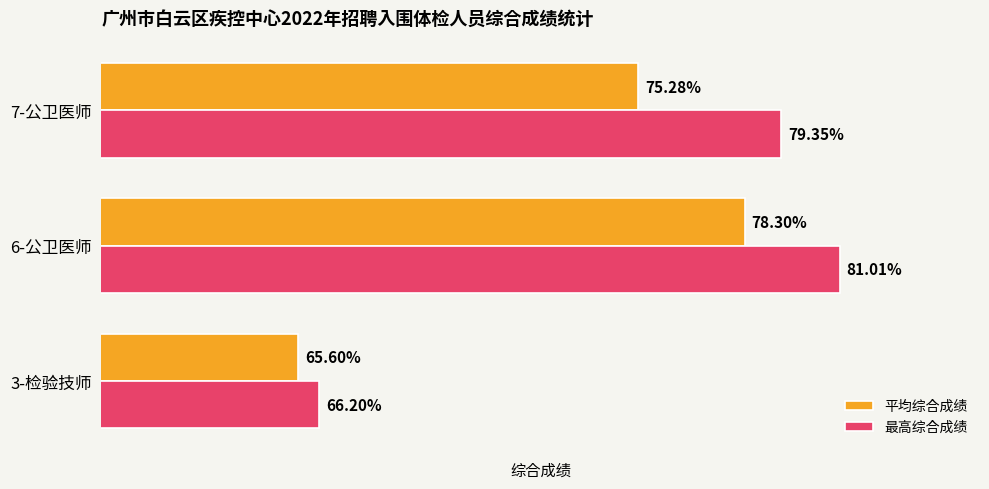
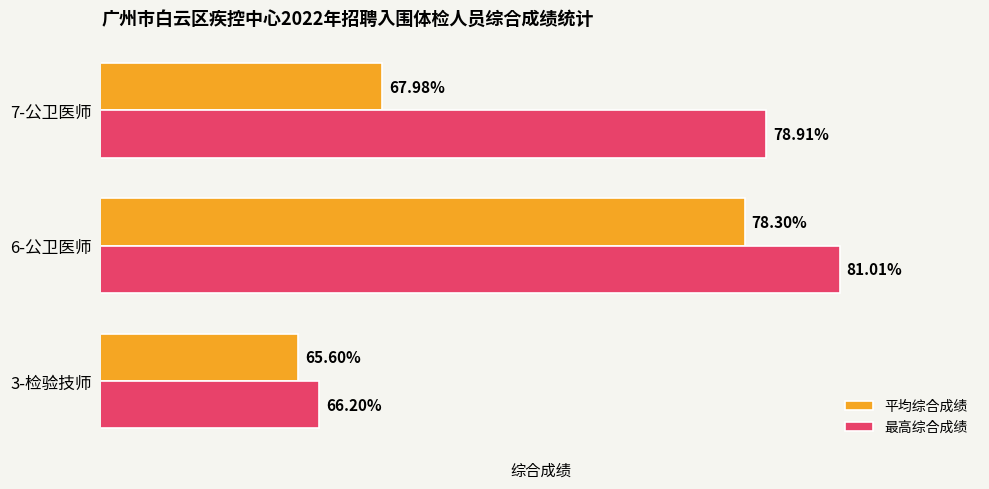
平均综合成绩, 7-公卫医师: 75.28% -> 67.98%
最高综合成绩, 7-公卫医师: 79.35% -> 78.91%
